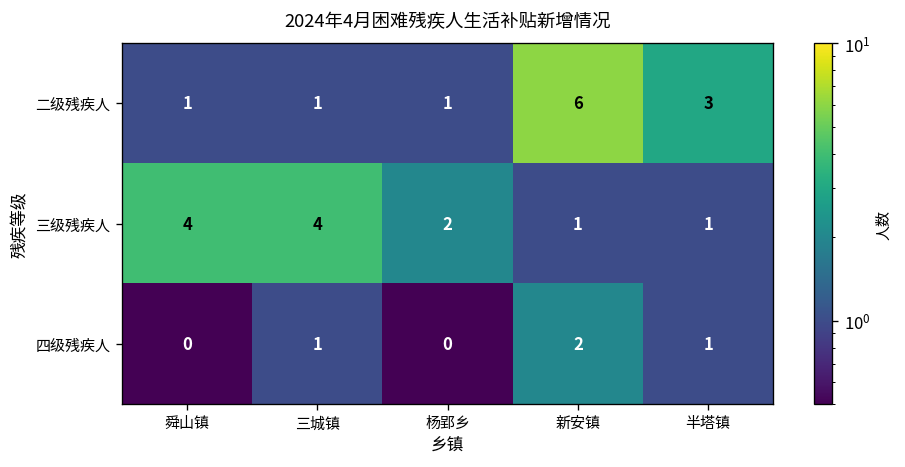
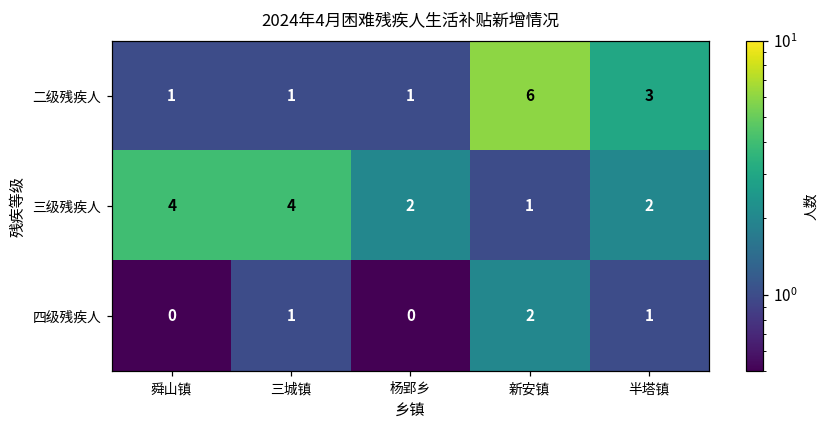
三级残疾人, 半塔镇: 1 -> 2
